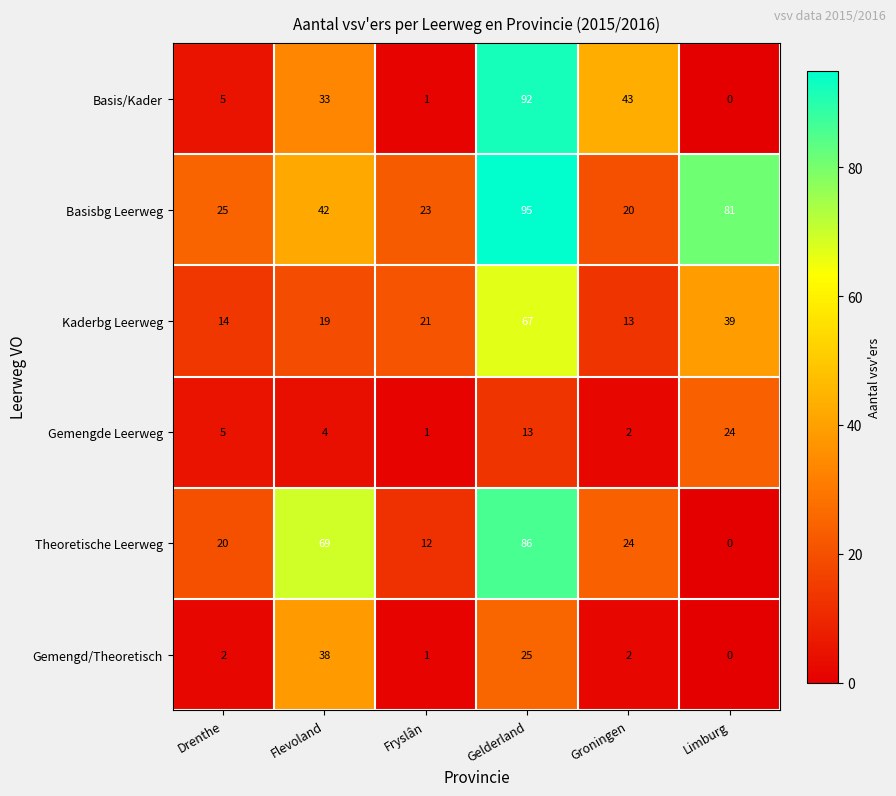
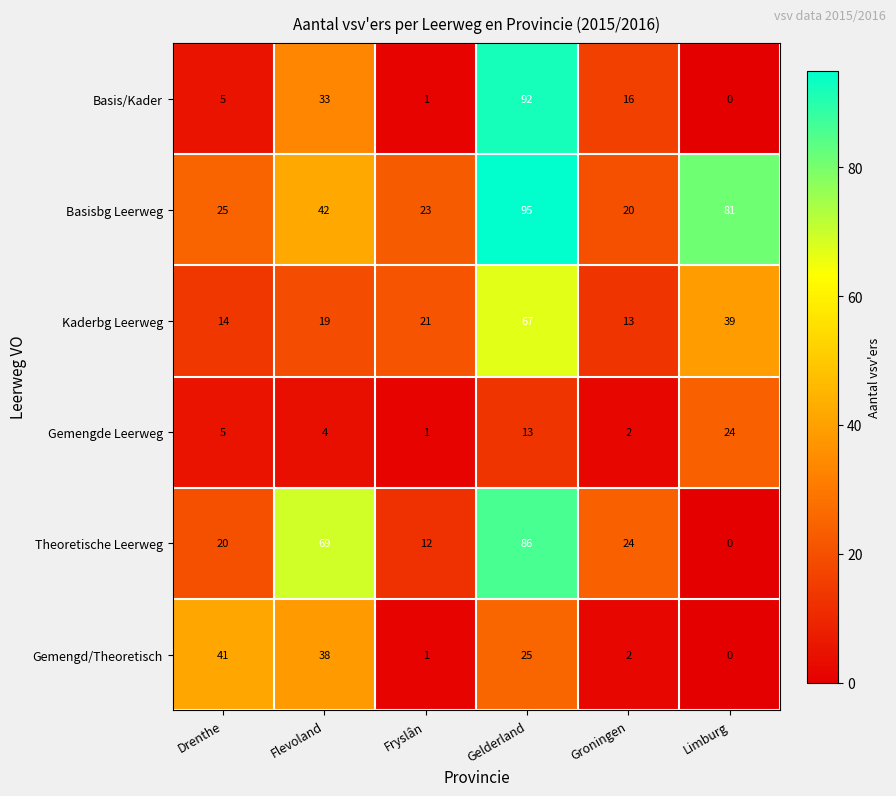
Basis/Kader, Groningen: 43 -> 16
Gemengd/Theoretisch, Drenthe: 2 -> 41
